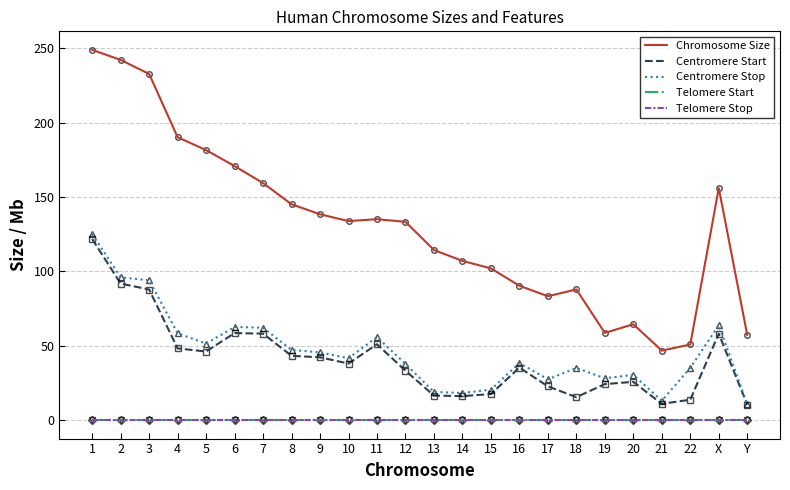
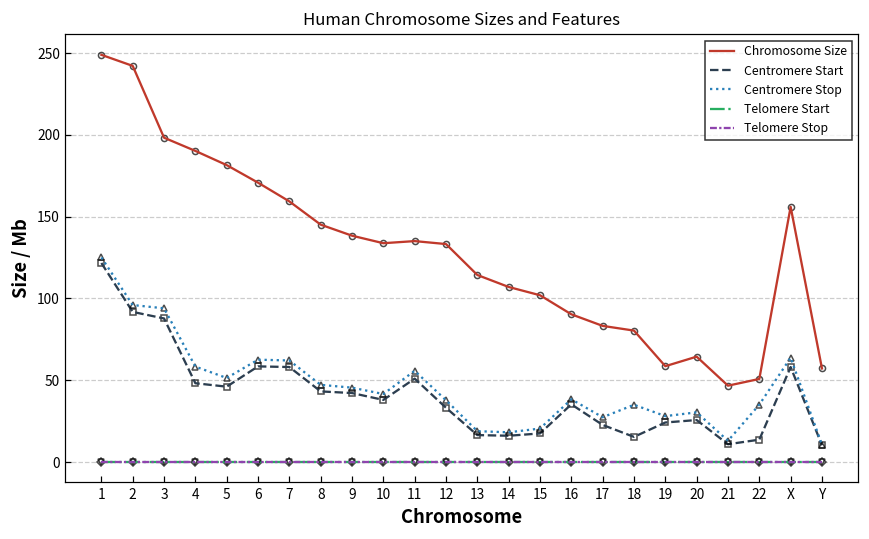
Chromosome Size, 3: 233 -> 198
Chromosome Size, 18: 88 -> 80
